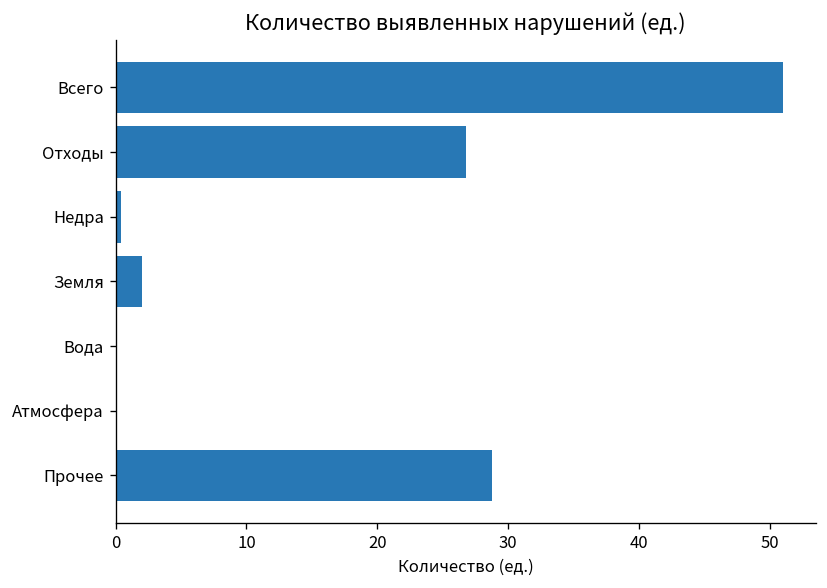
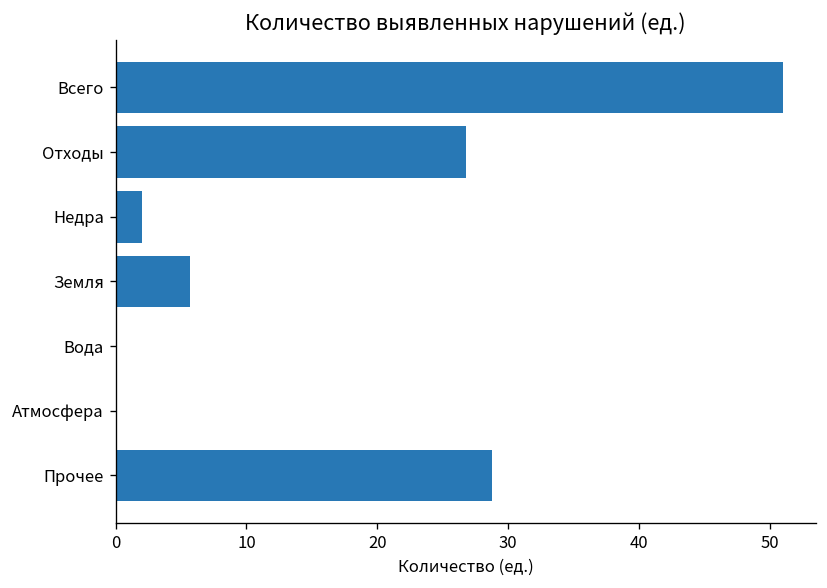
Недра: 0.4 -> 2.0
Земля: 2.0 -> 5.7
